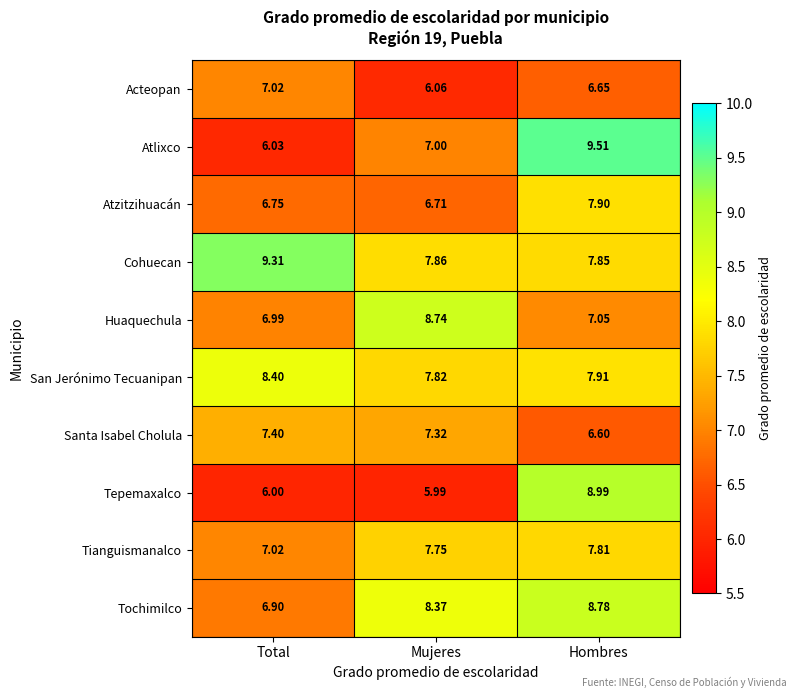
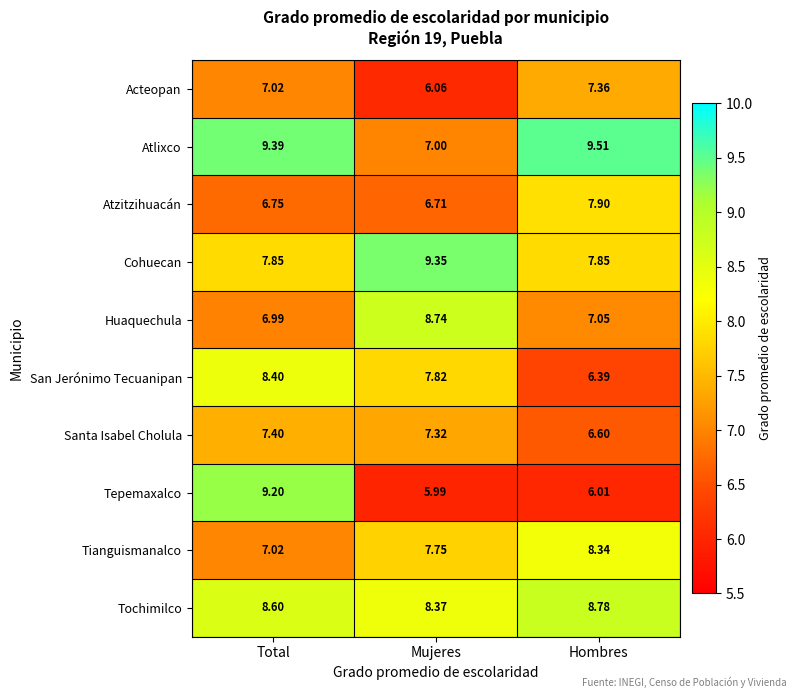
Acteopan, Hombres: 6.65 -> 7.36
Atlixco, Total: 6.03 -> 9.39
Cohuecan, Total: 9.31 -> 7.85
Cohuecan, Mujeres: 7.86 -> 9.35
San Jerónimo Tecuanipan, Hombres: 7.91 -> 6.39
Tepemaxalco, Total: 6.00 -> 9.20
Tepemaxalco, Hombres: 8.99 -> 6.01
Tianguismanalco, Hombres: 7.81 -> 8.34
Tochimilco, Total: 6.90 -> 8.60
